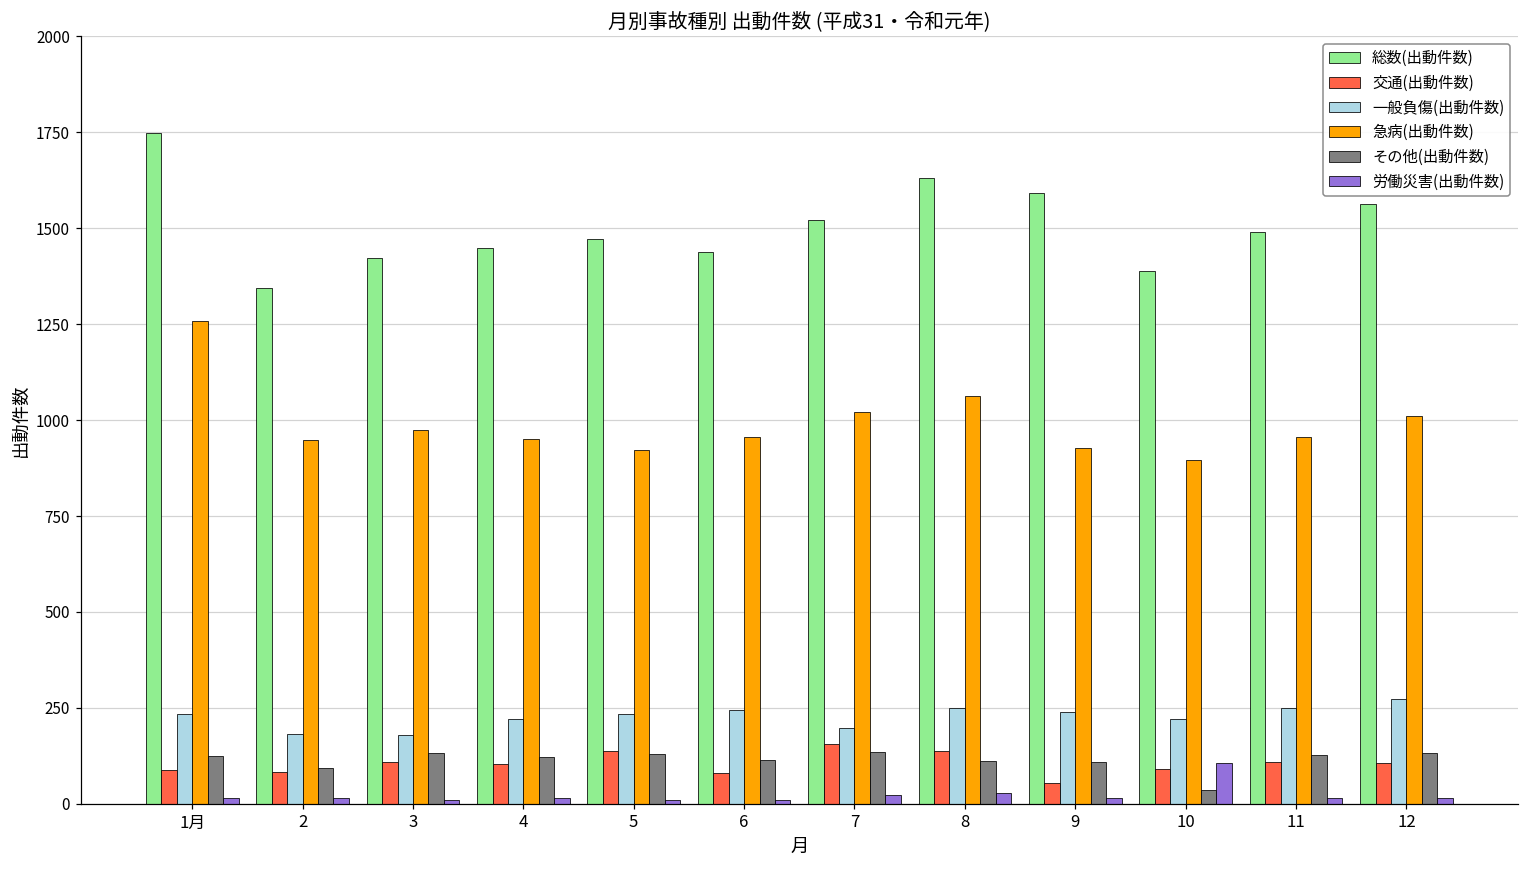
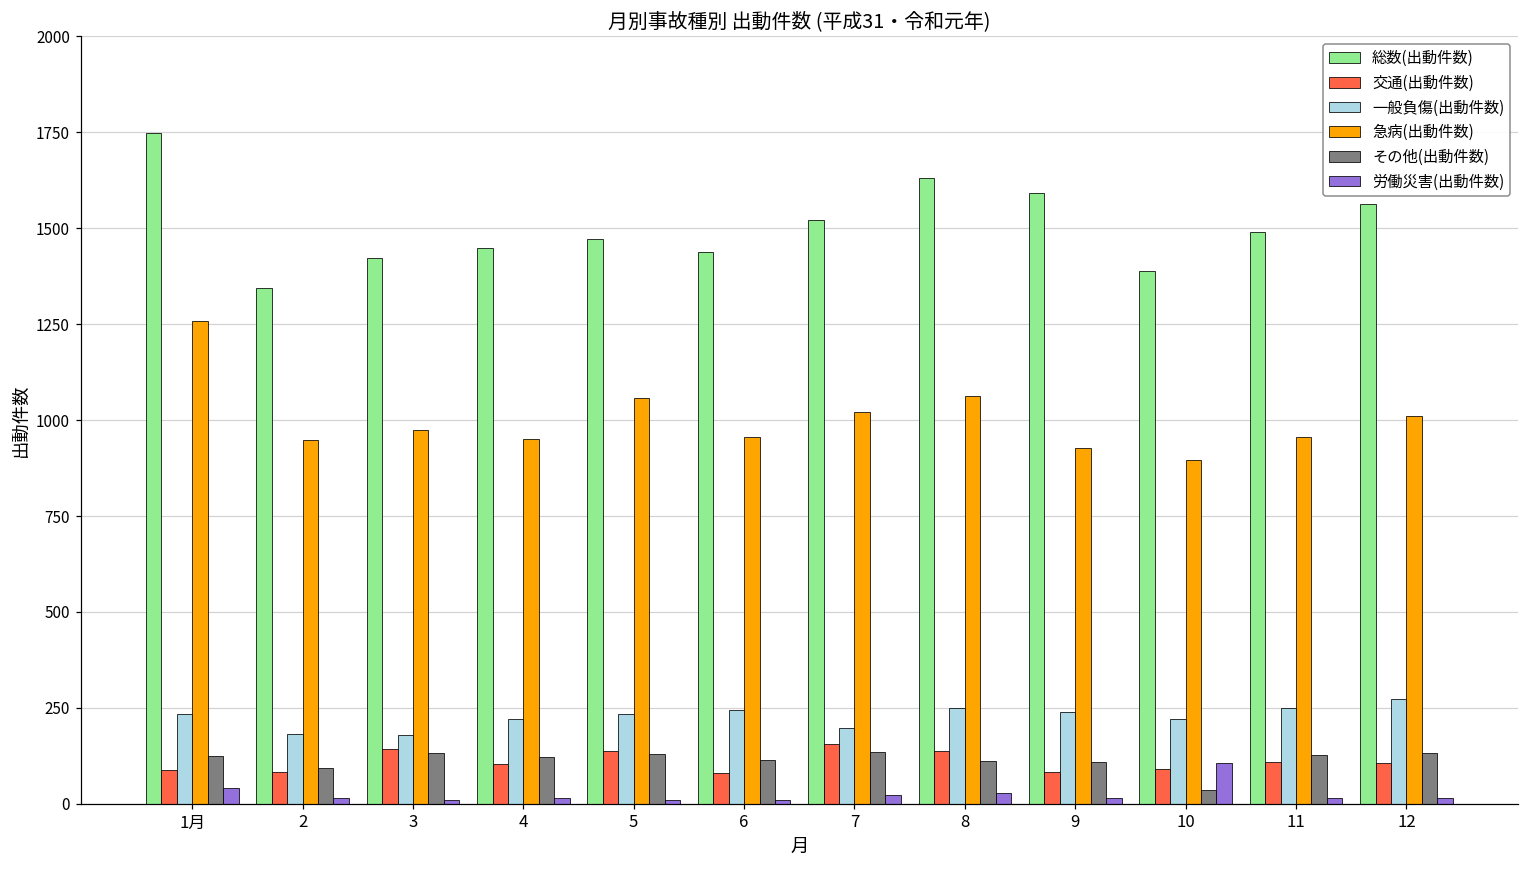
労働災害(出動件数), 1月: 10 -> 40
交通(出動件数), 3: 110 -> 140
急病(出動件数), 5: 920 -> 1060
交通(出動件数), 9: 60 -> 80
